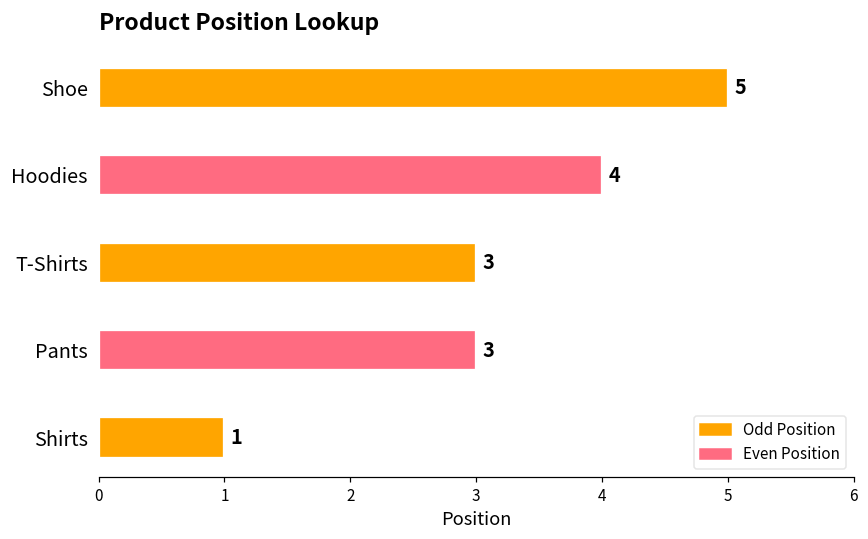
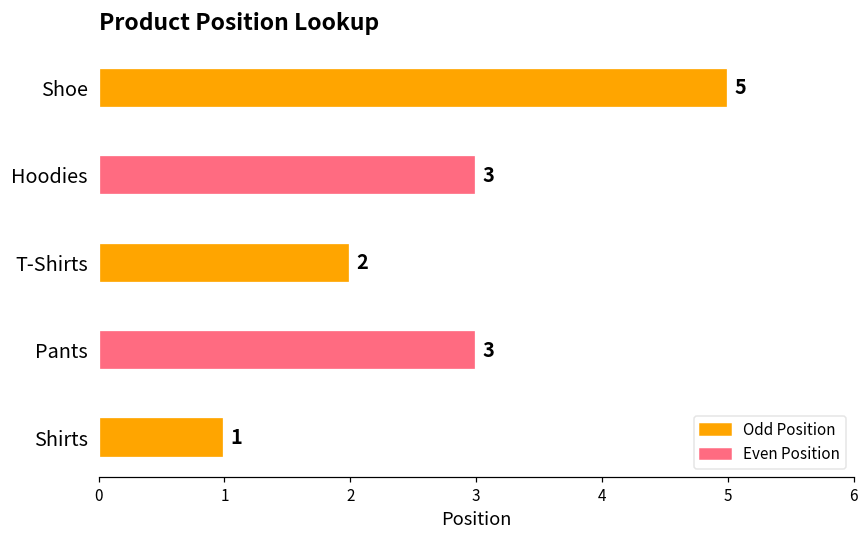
Hoodies: 4 -> 3
T-Shirts: 3 -> 2
